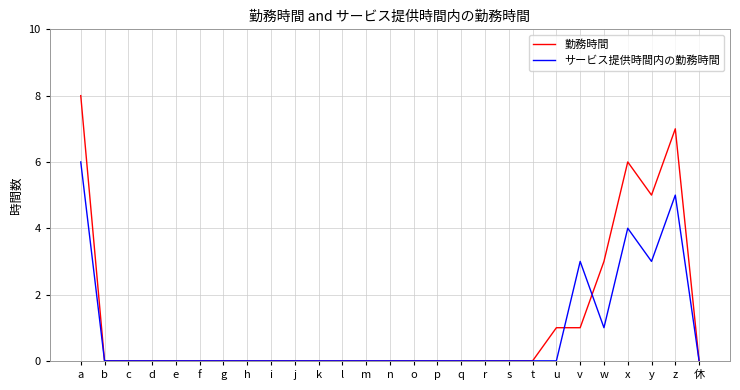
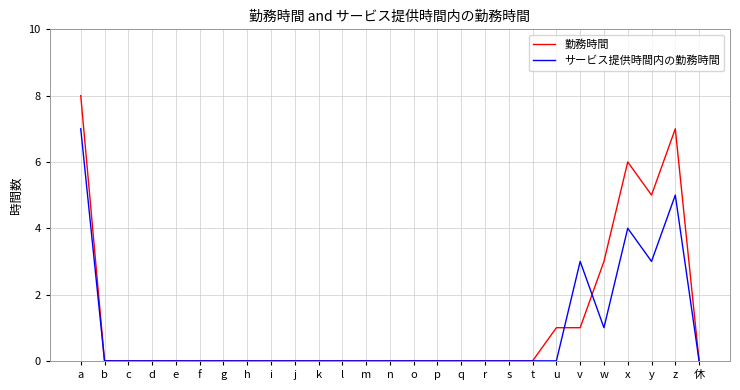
サービス提供時間内の勤務時間, a: 6 -> 7
